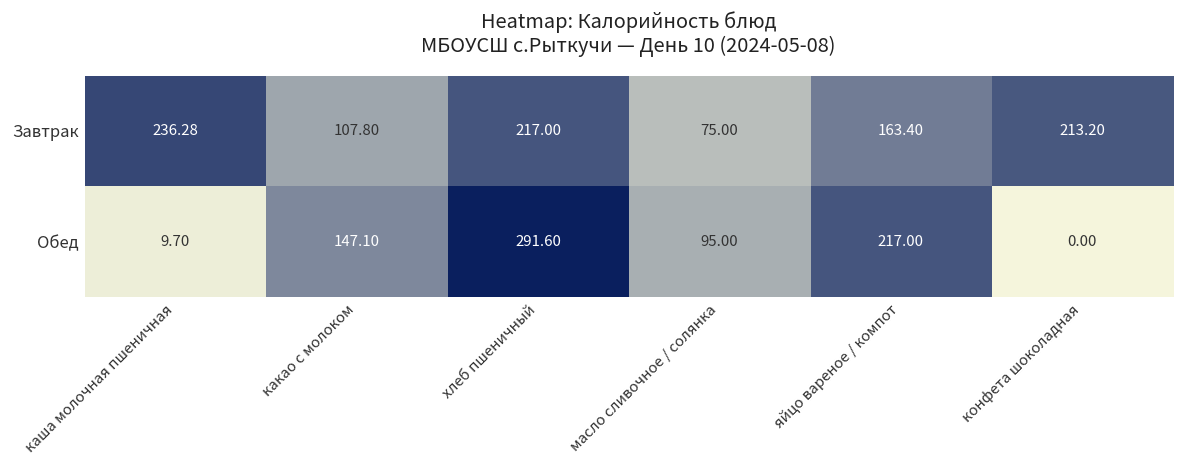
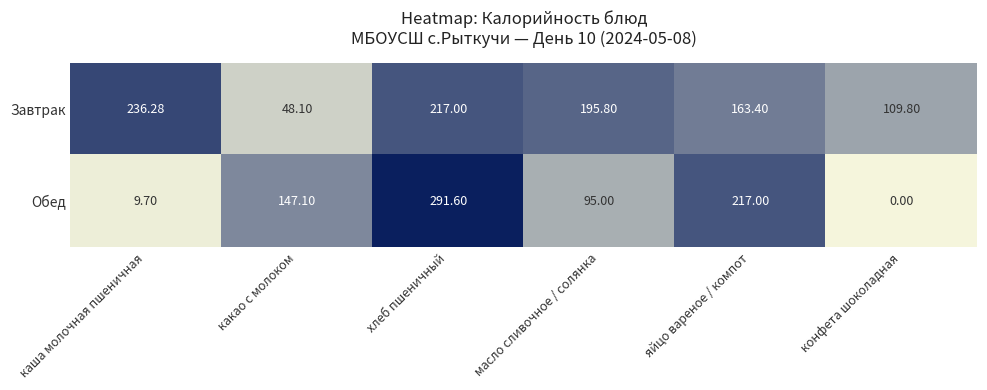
Завтрак, какао с молоком: 107.80 -> 48.10
Завтрак, масло сливочное / солянка: 75.00 -> 195.80
Завтрак, конфета шоколадная: 213.20 -> 109.80
